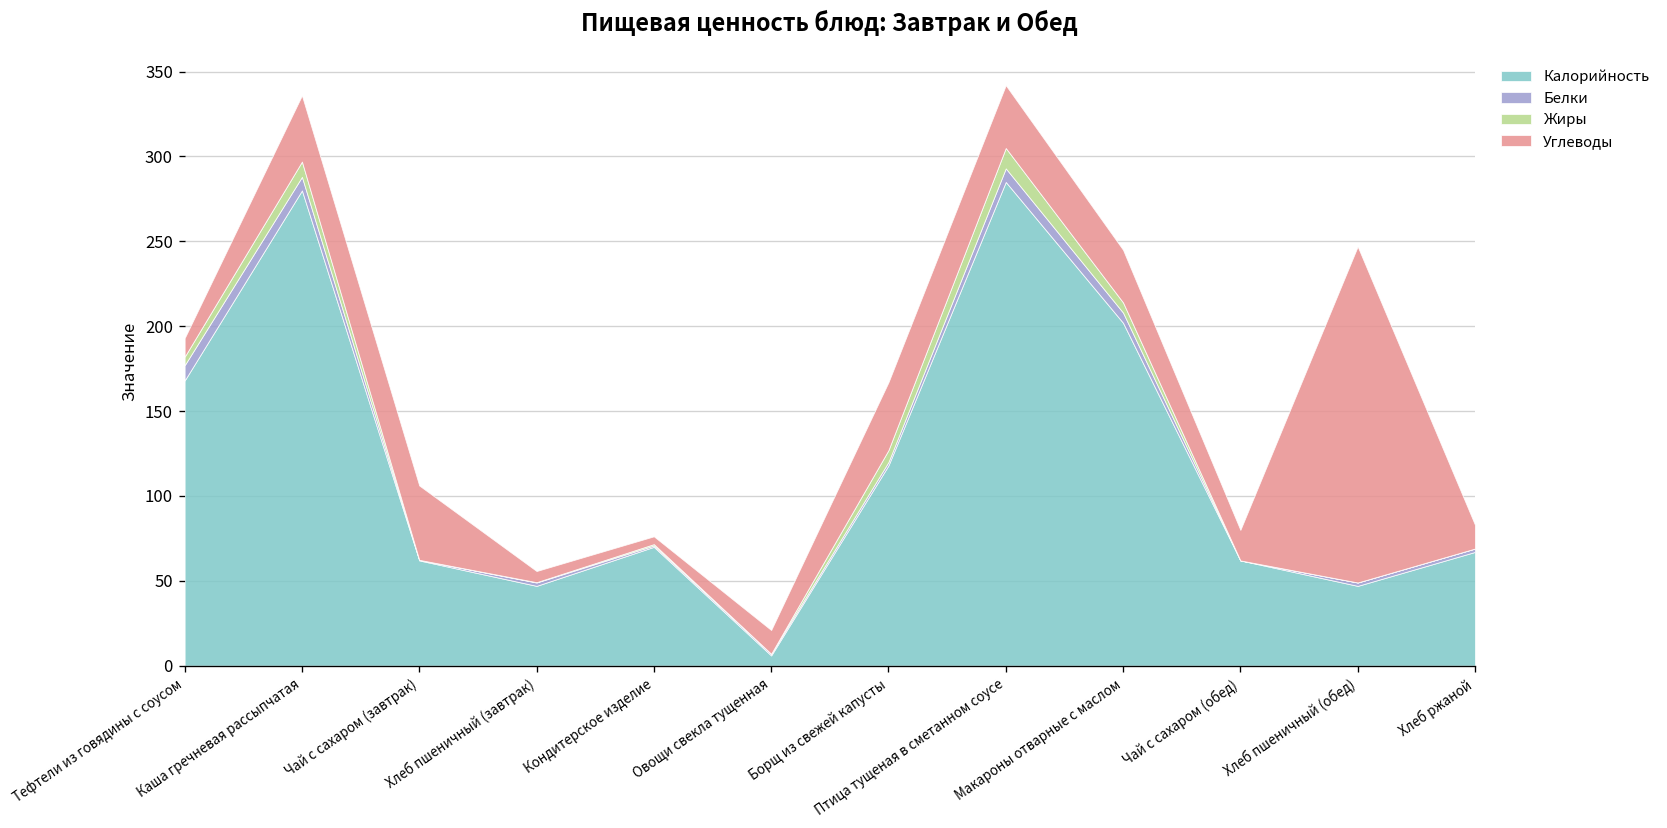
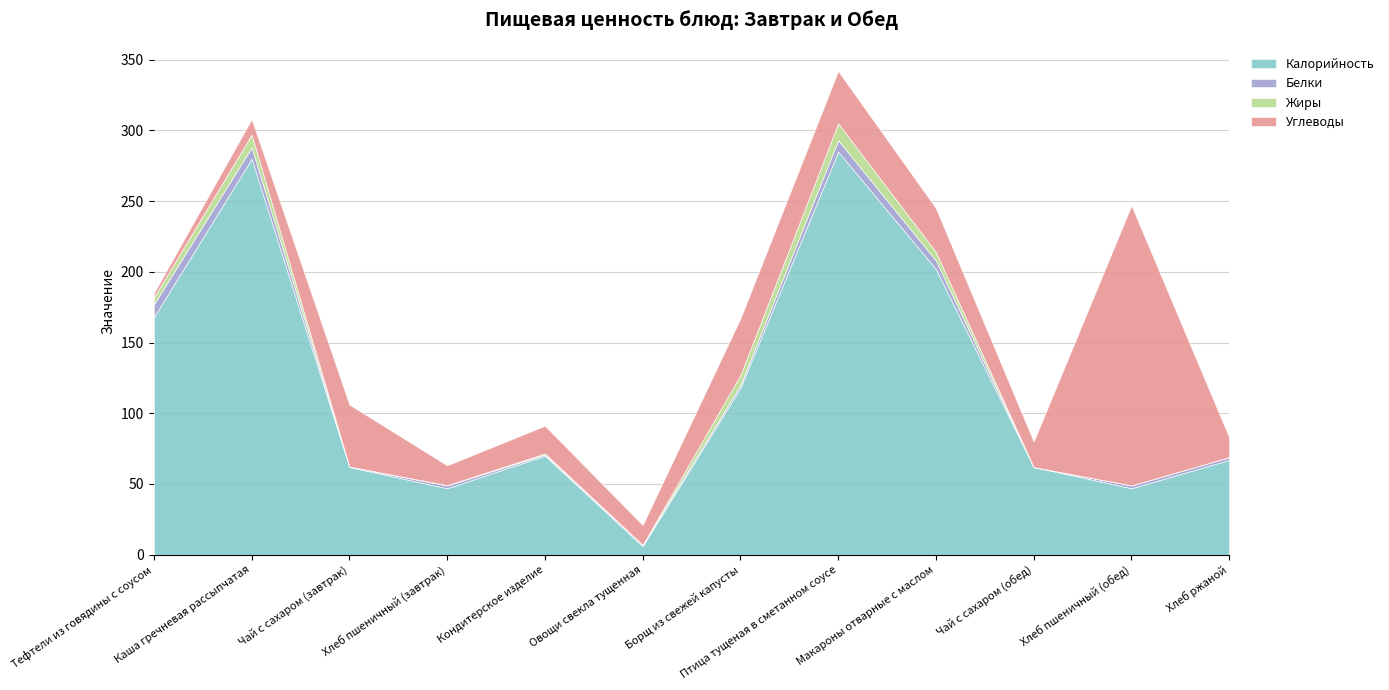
Углеводы, Тефтели из говядины с соусом: 11 -> 3
Углеводы, Каша гречневая рассыпчатая: 39 -> 11
Углеводы, Хлеб пшеничный (завтрак): 7 -> 14
Углеводы, Кондитерское изделие: 5 -> 20
